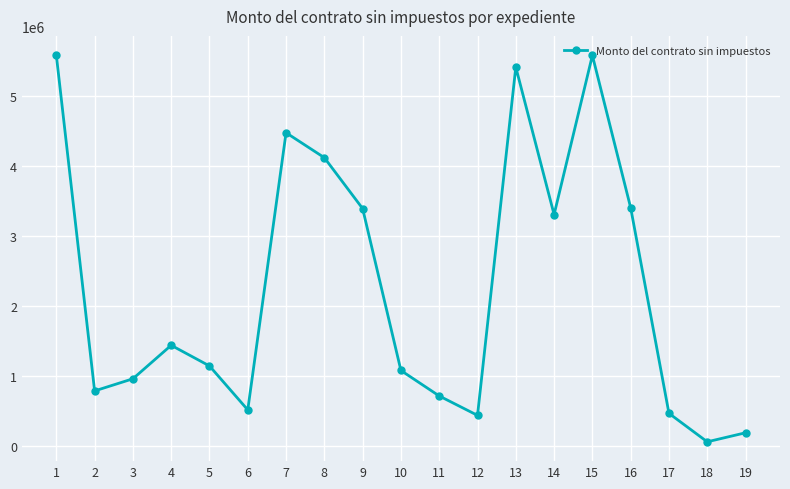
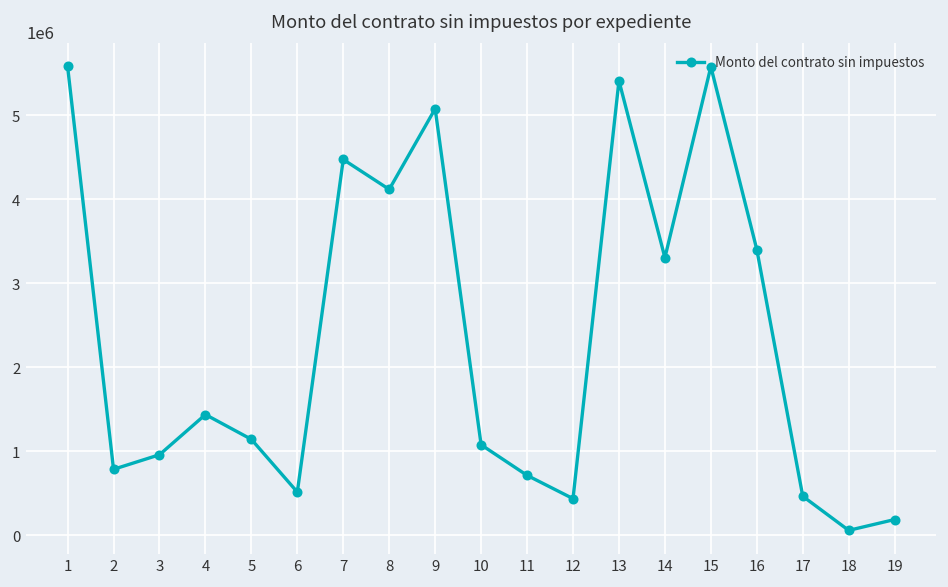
9: 3400000 -> 5100000
